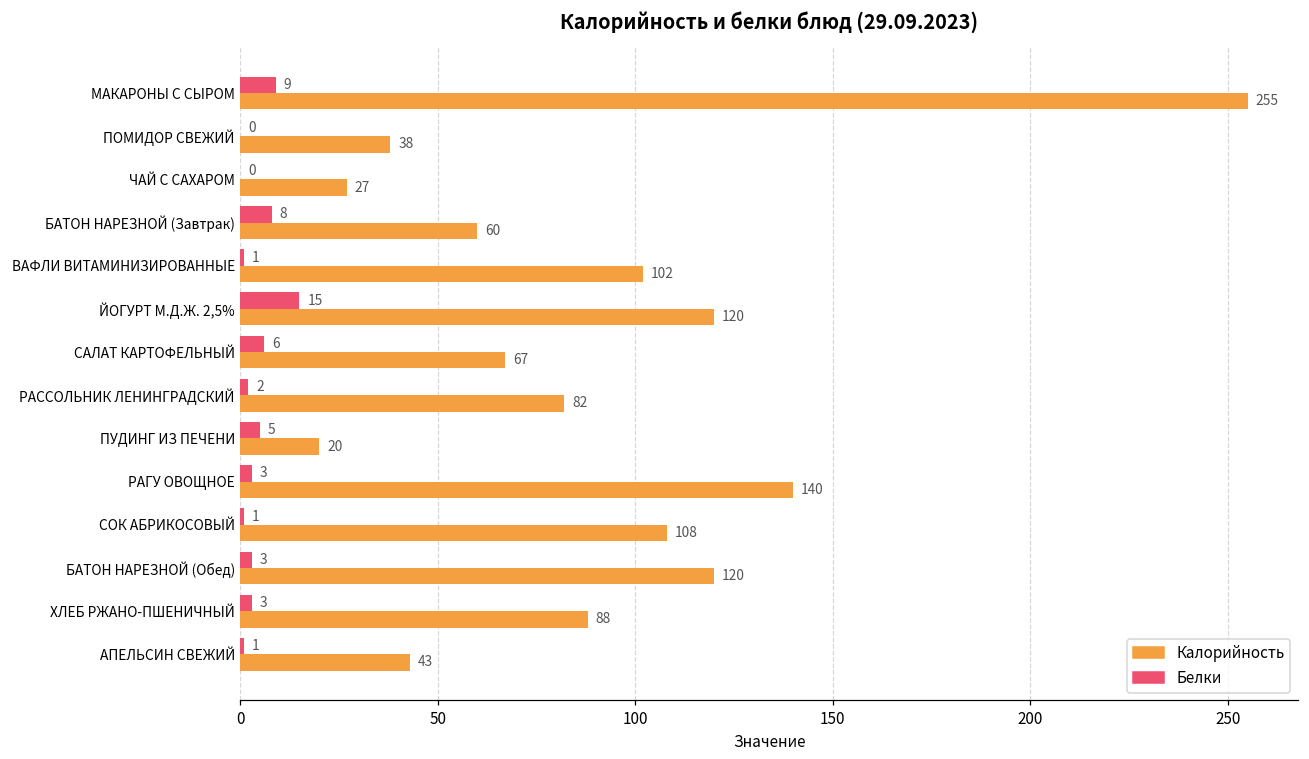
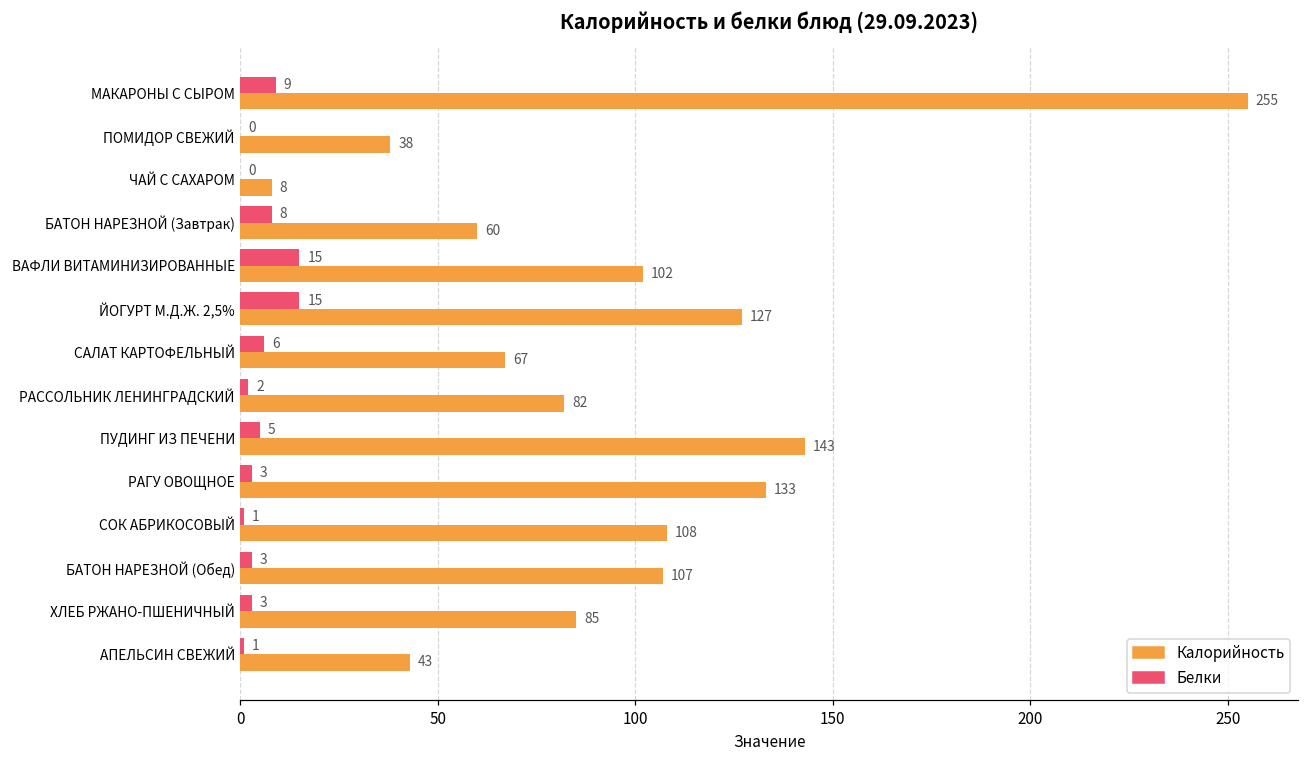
Калорийность, ЧАЙ С САХАРОМ: 27 -> 8
Белки, ВАФЛИ ВИТАМИНИЗИРОВАННЫЕ: 1 -> 15
Калорийность, ЙОГУРТ М.Д.Ж. 2,5%: 120 -> 127
Калорийность, ПУДИНГ ИЗ ПЕЧЕНИ: 20 -> 143
Калорийность, РАГУ ОВОЩНОЕ: 140 -> 133
Калорийность, БАТОН НАРЕЗНОЙ (Обед): 120 -> 107
Калорийность, ХЛЕБ РЖАНО-ПШЕНИЧНЫЙ: 88 -> 85
